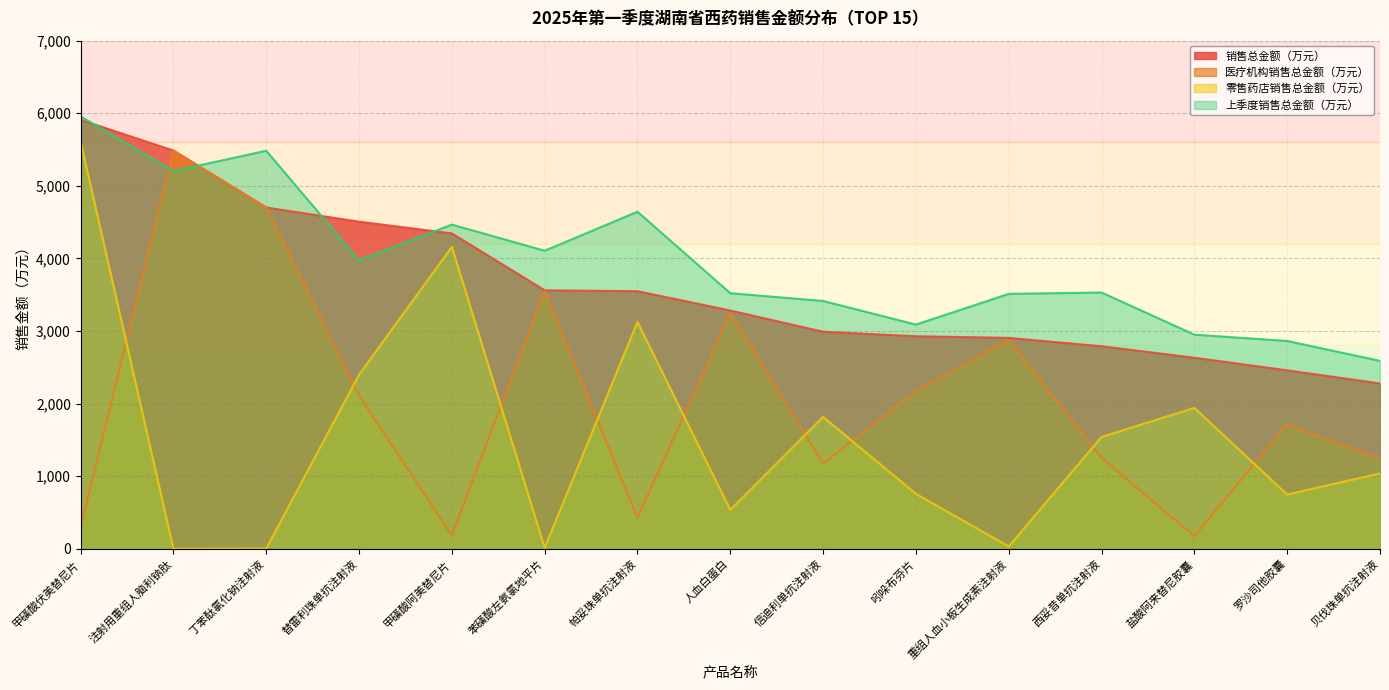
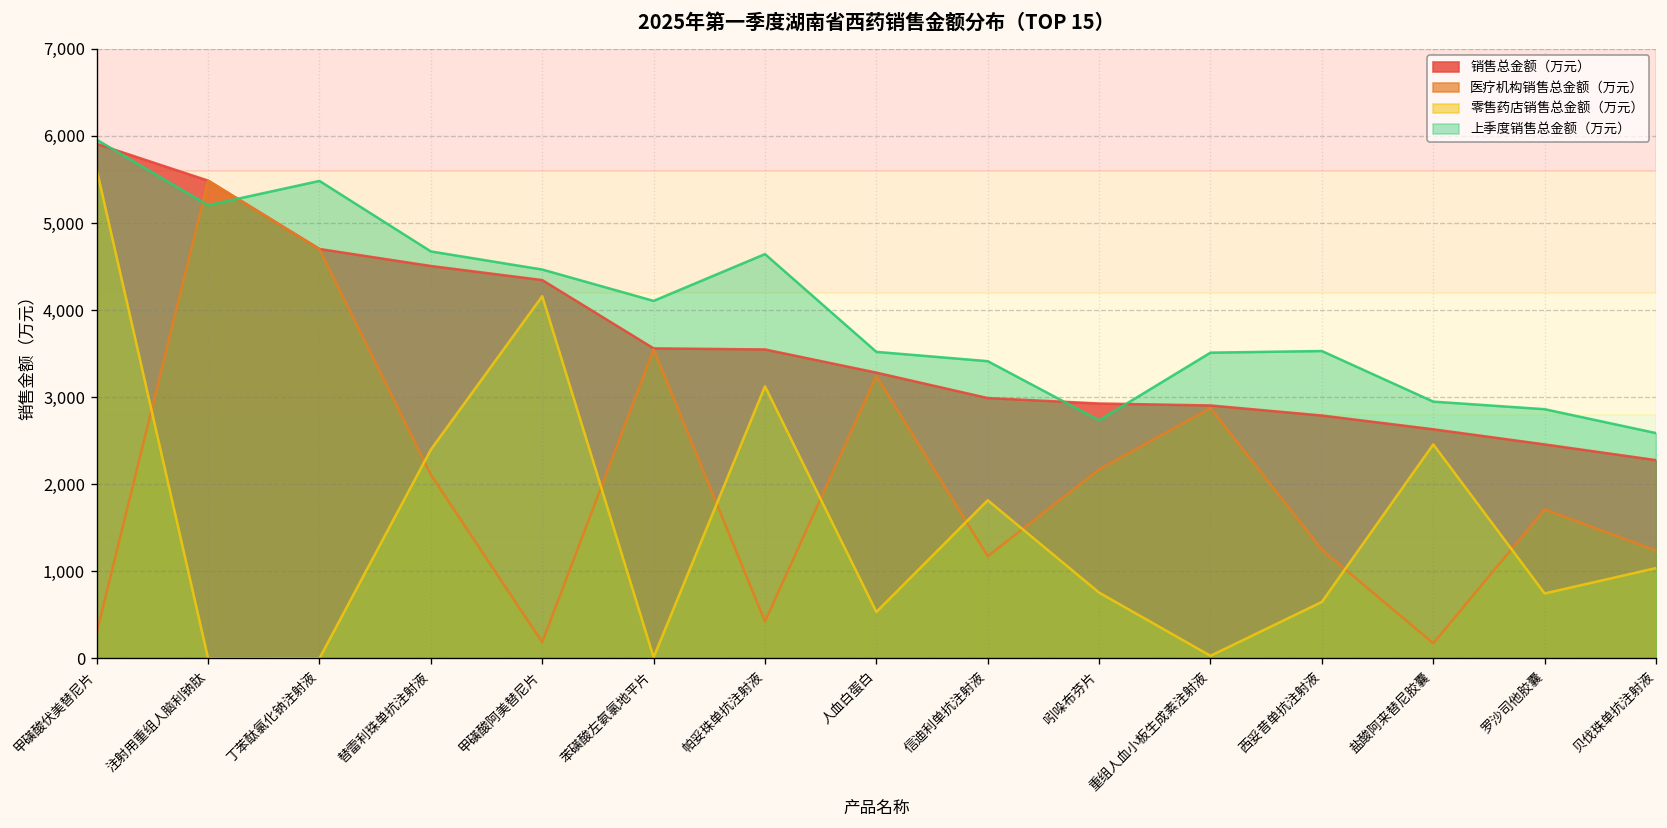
上季度销售总金额（万元）, 替雷利珠单抗注射液: 4,000 -> 4,700
上季度销售总金额（万元）, 吲哚布芬片: 3,100 -> 2,700
零售药店销售总金额（万元）, 西妥昔单抗注射液: 1,500 -> 600
零售药店销售总金额（万元）, 盐酸阿来替尼胶囊: 1,900 -> 2,500
